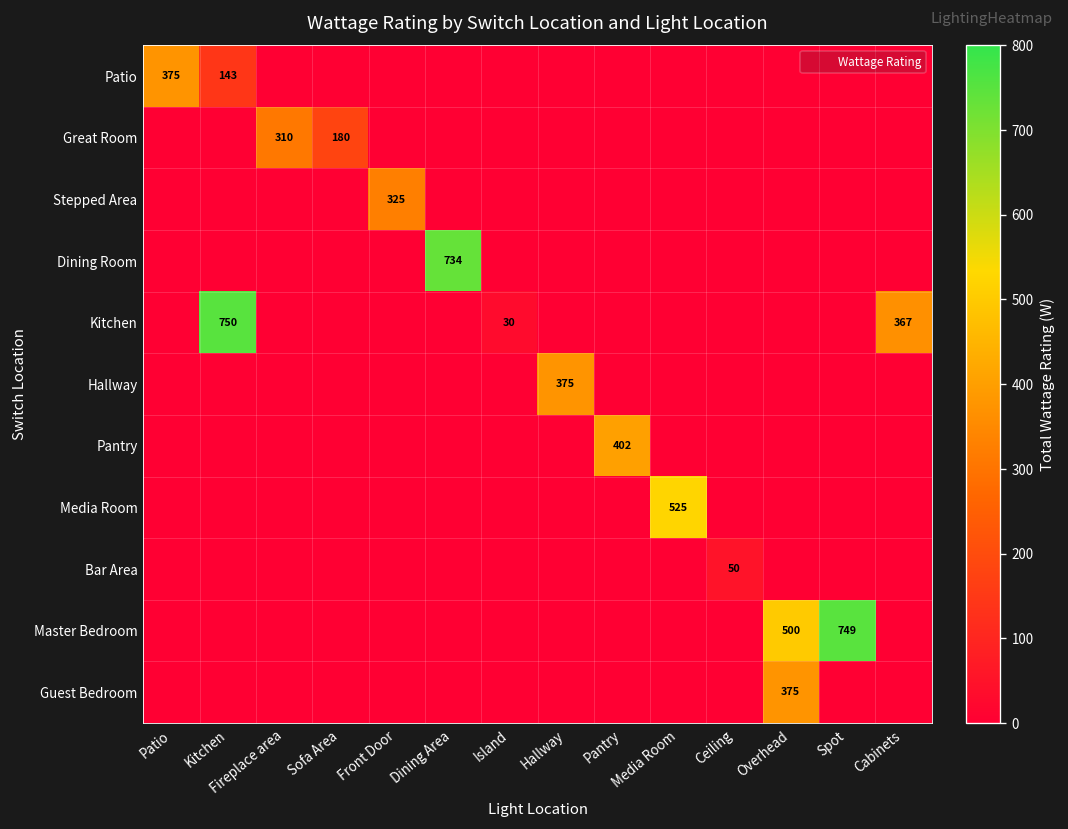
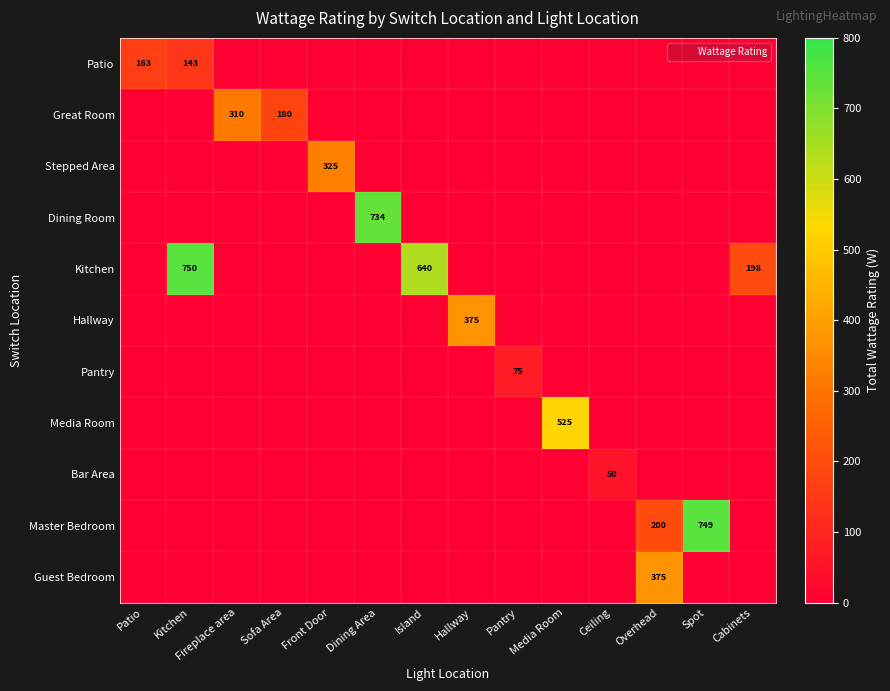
Patio, Patio: 375 -> 163
Kitchen, Island: 30 -> 640
Kitchen, Cabinets: 367 -> 198
Pantry, Pantry: 402 -> 75
Master Bedroom, Overhead: 500 -> 200
